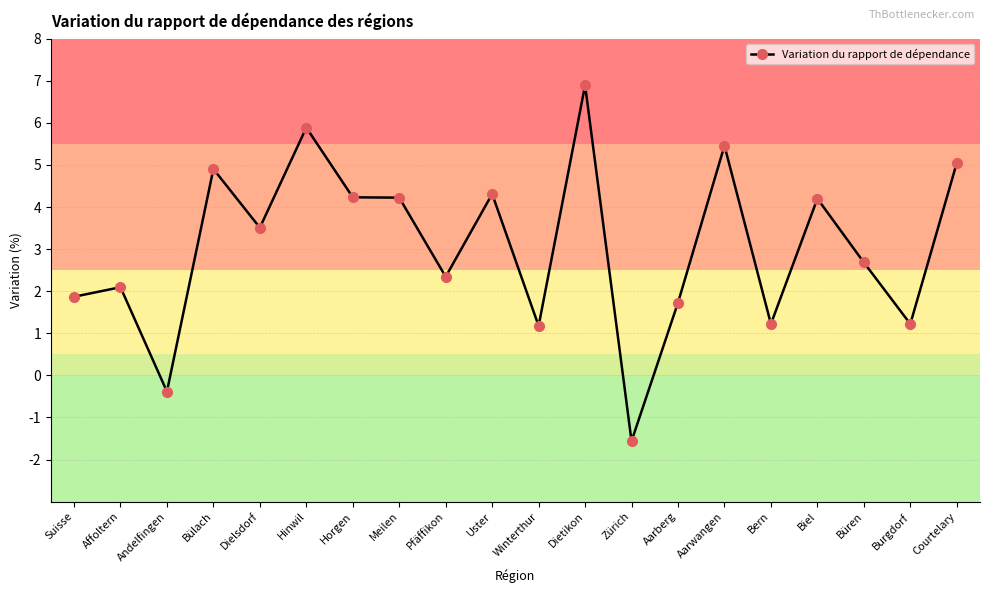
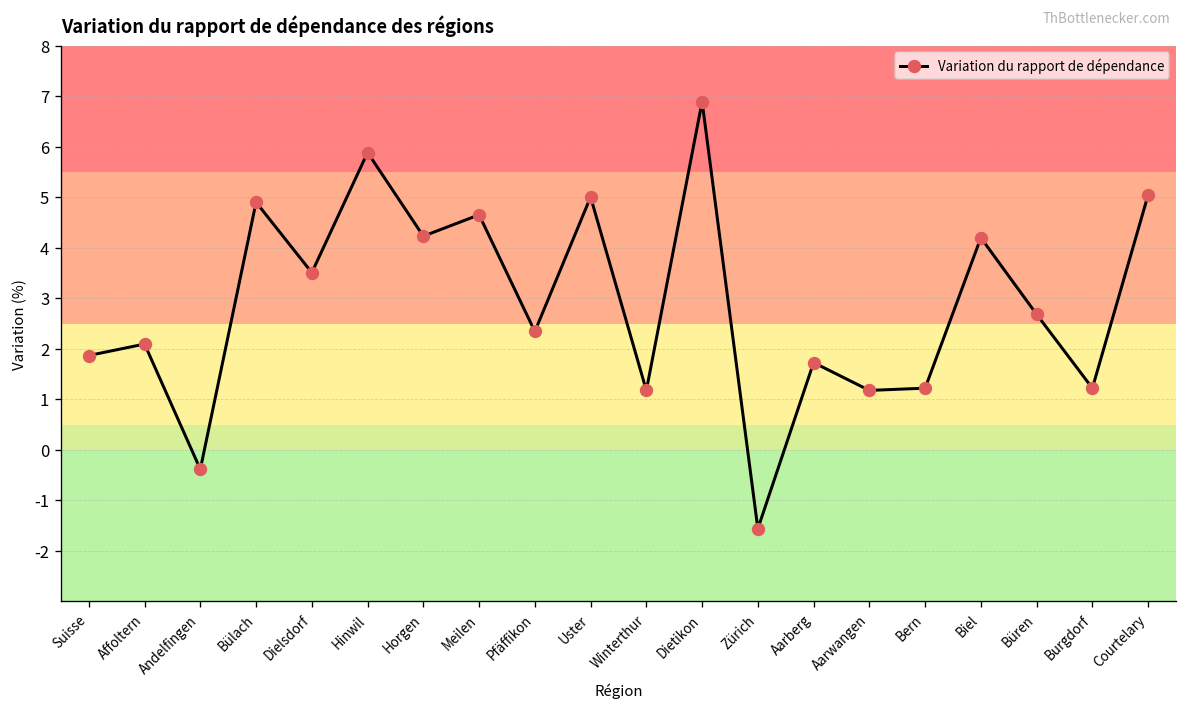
Meilen: 4.2 -> 4.7
Uster: 4.3 -> 5.0
Aarwangen: 5.5 -> 1.2
